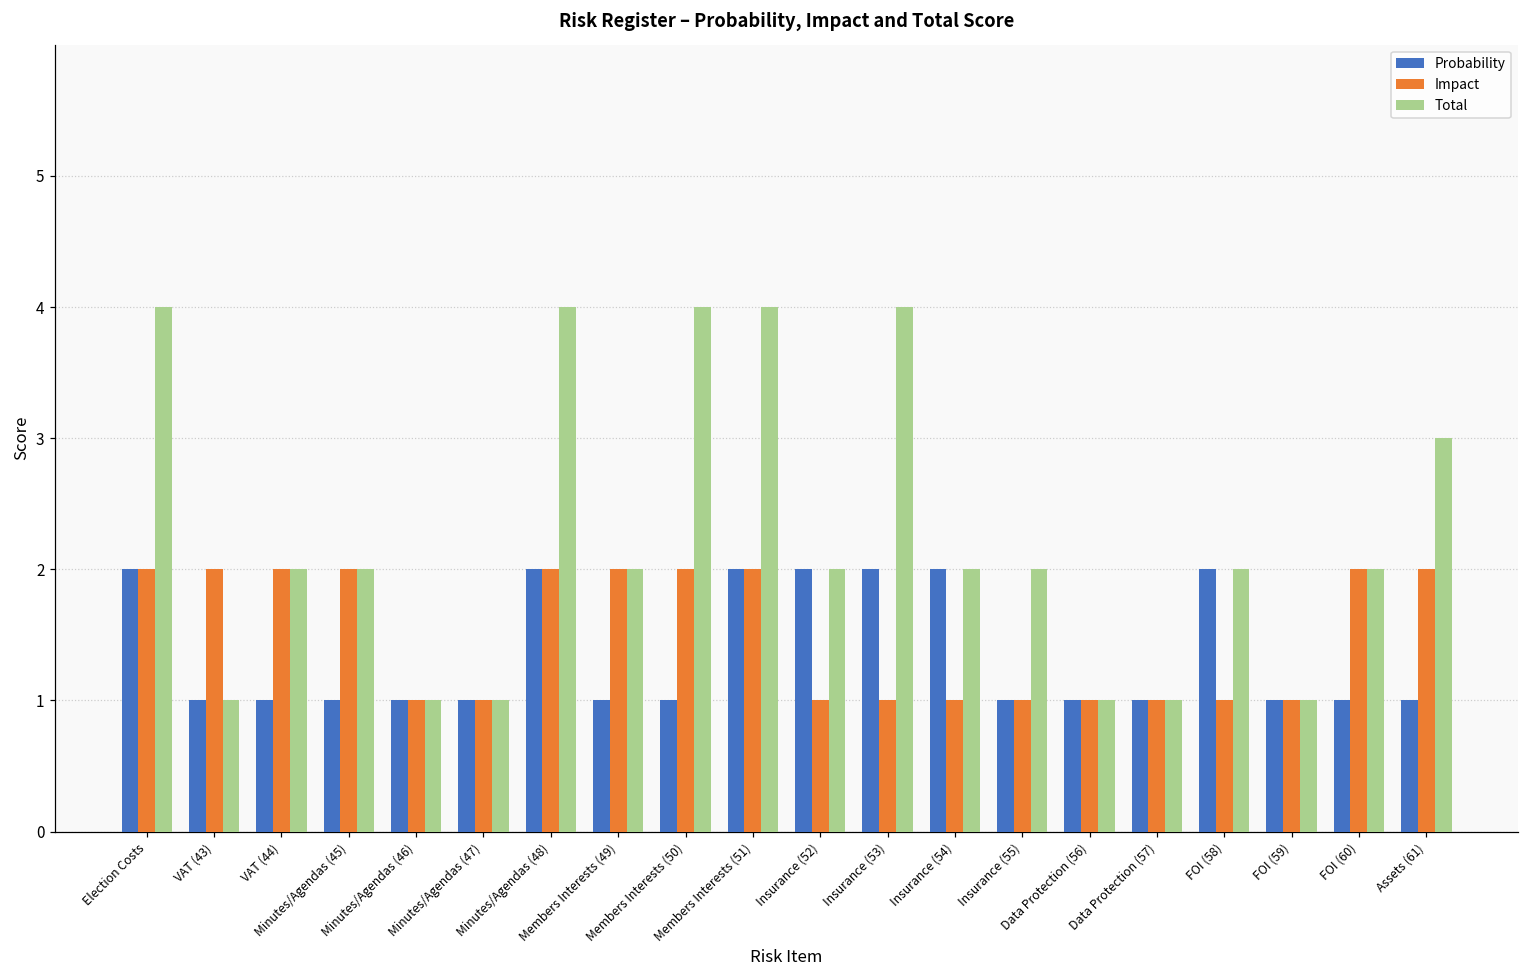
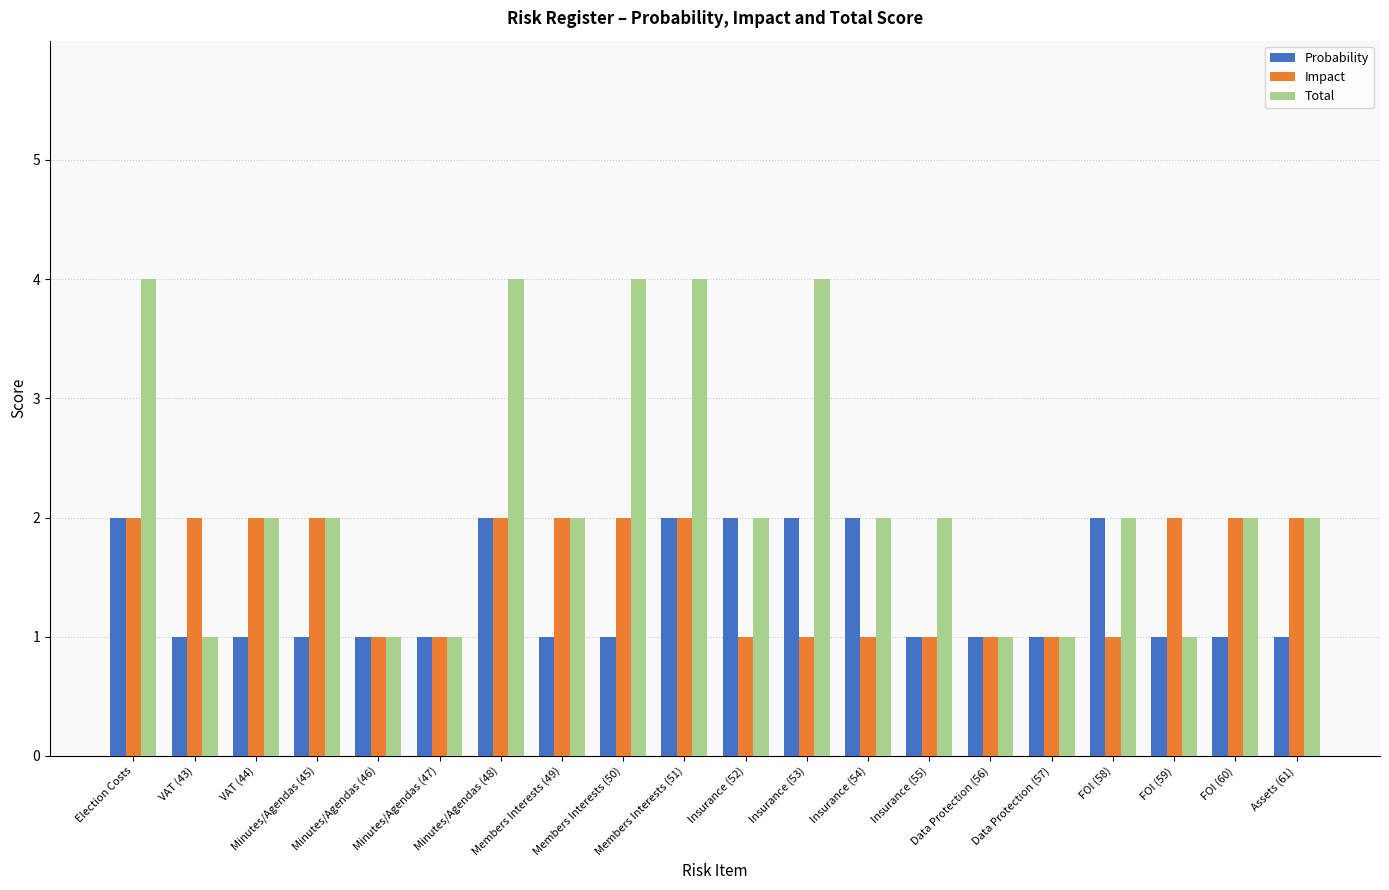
Impact, FOI (59): 1 -> 2
Total, Assets (61): 3 -> 2
